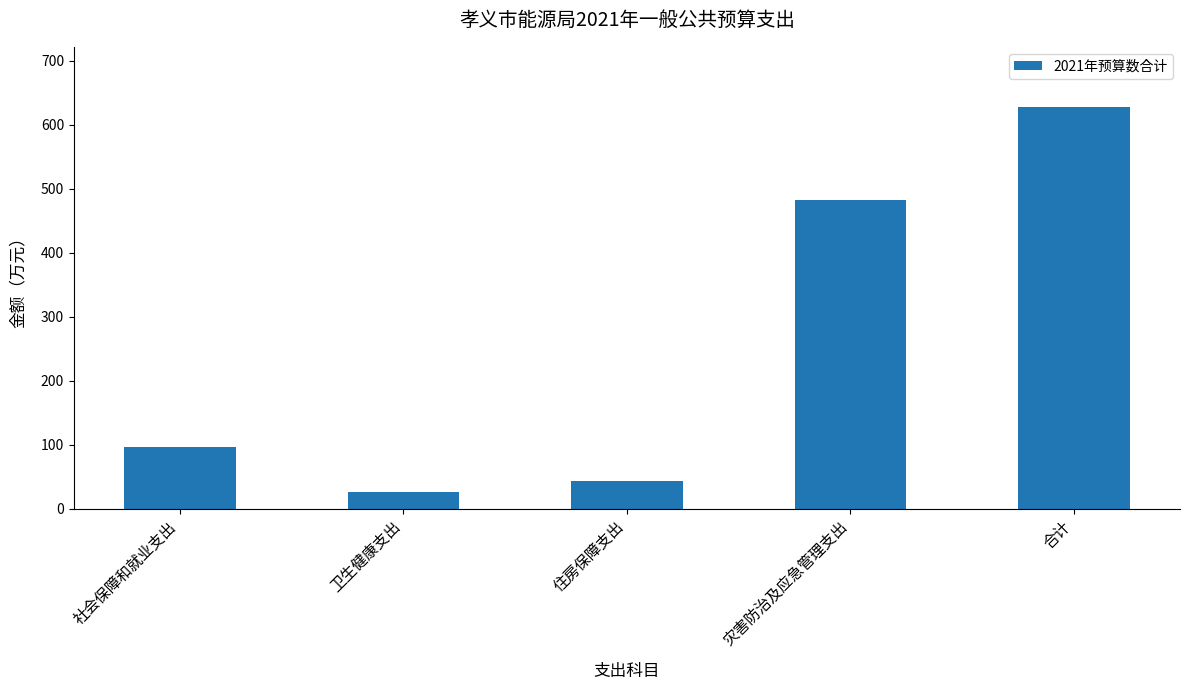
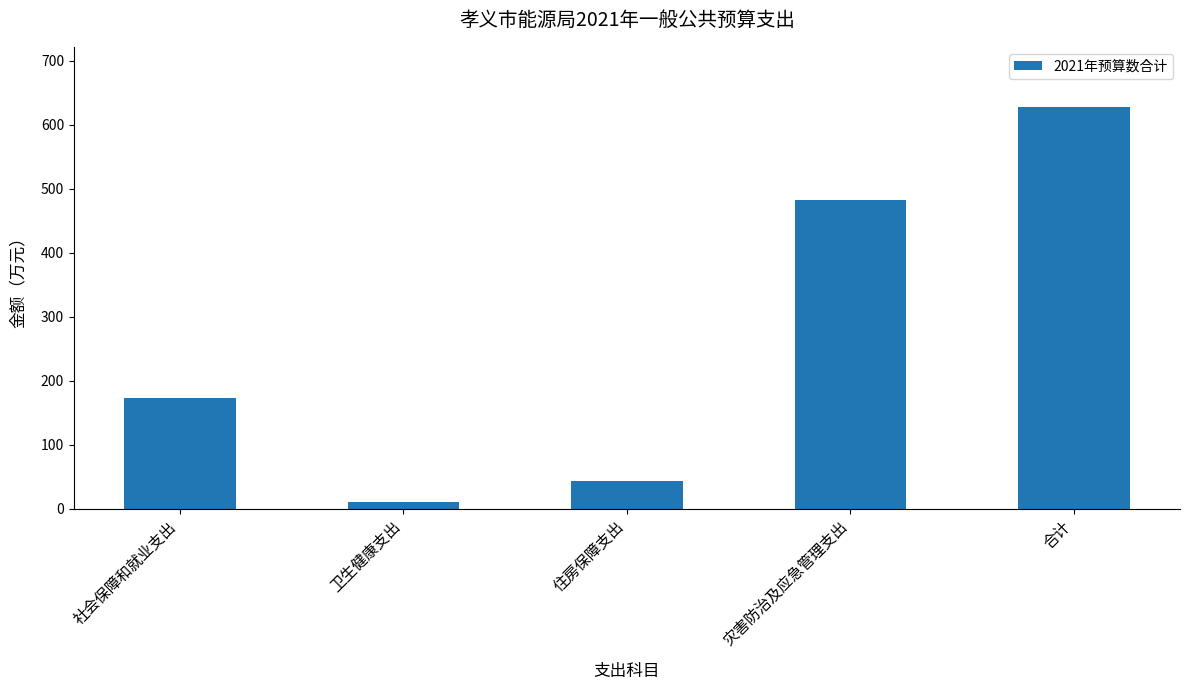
社会保障和就业支出: 100 -> 170
卫生健康支出: 30 -> 10
